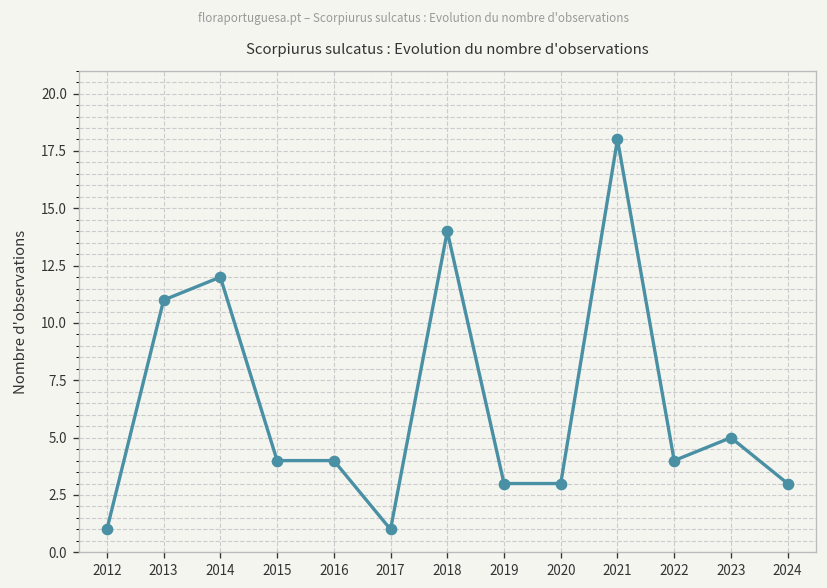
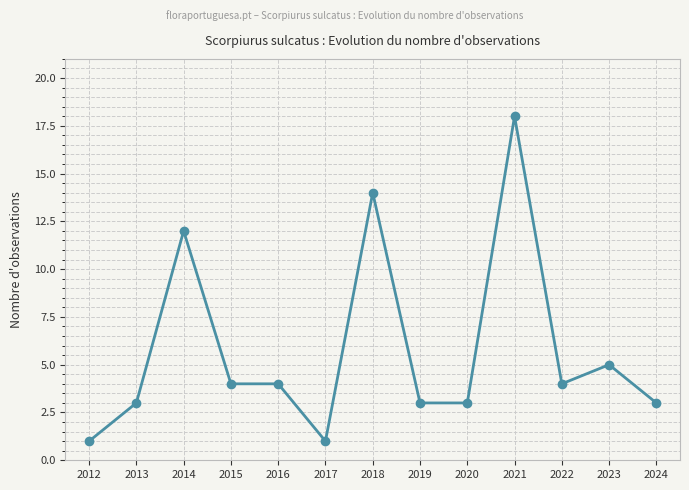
2013: 11 -> 3
